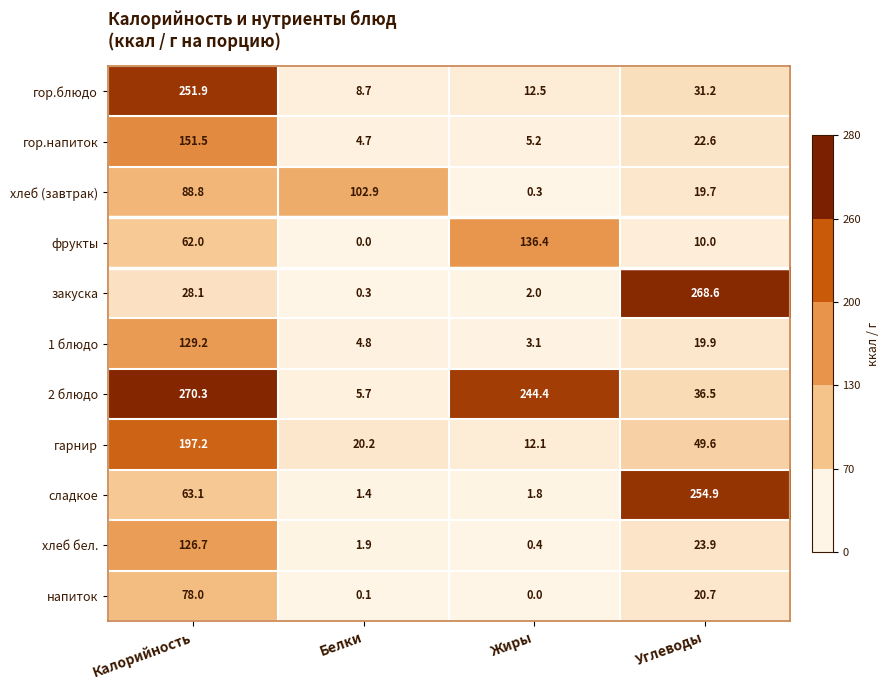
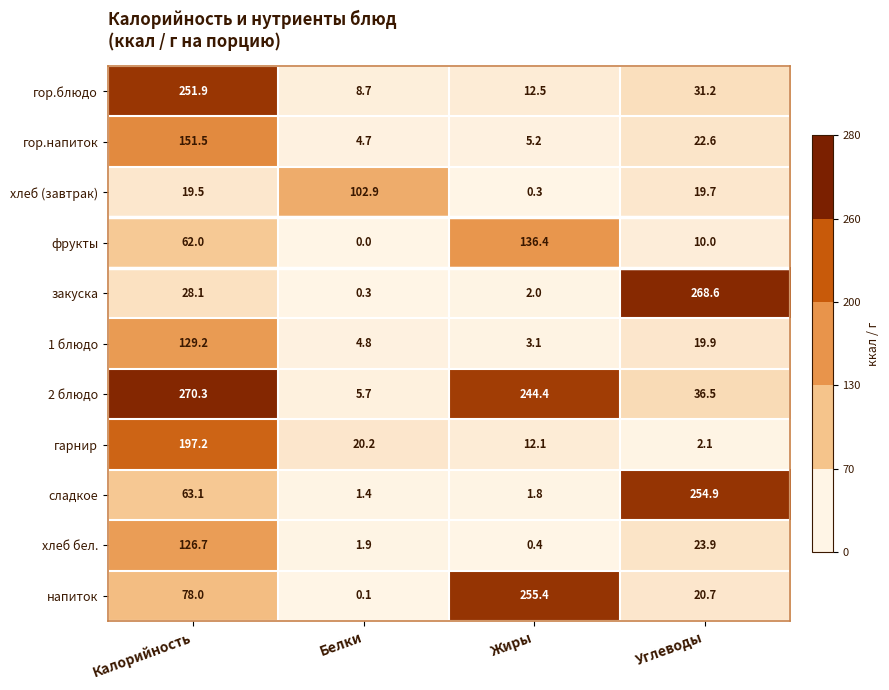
хлеб (завтрак), Калорийность: 88.8 -> 19.5
гарнир, Углеводы: 49.6 -> 2.1
напиток, Жиры: 0.0 -> 255.4
